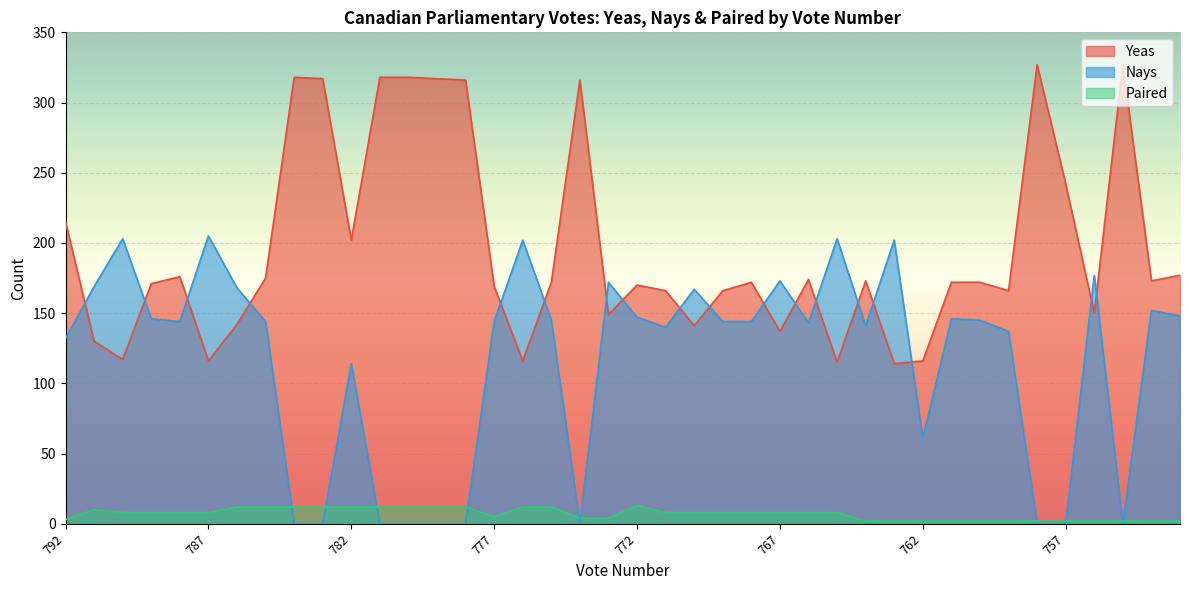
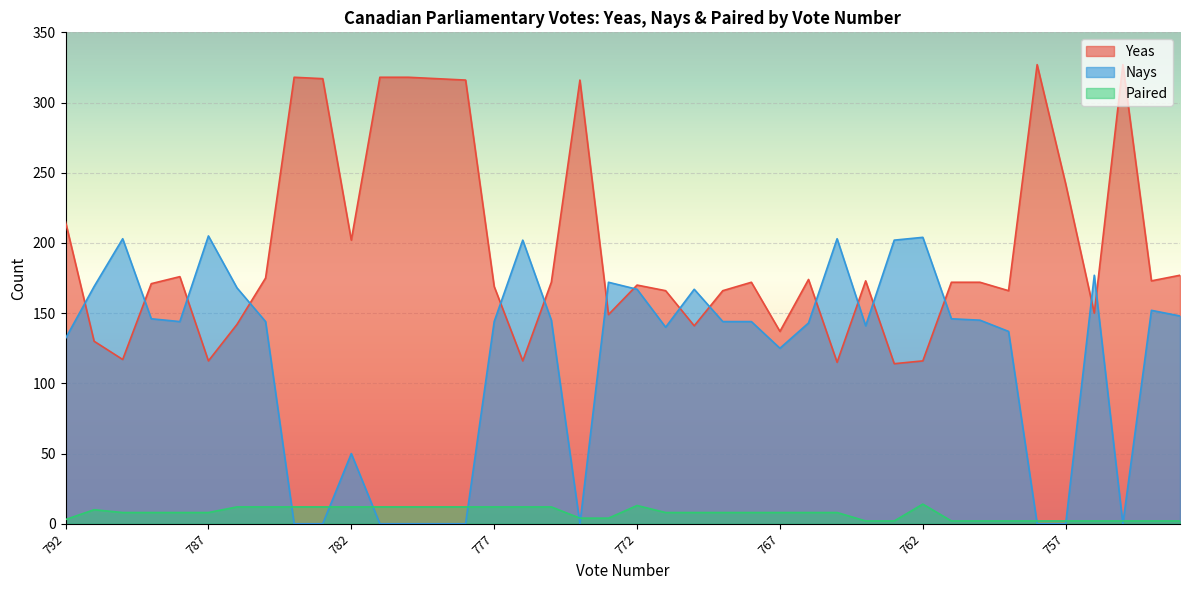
Nays, 782: 114 -> 50
Paired, 777: 5 -> 12
Nays, 772: 147 -> 167
Nays, 767: 173 -> 125
Nays, 762: 61 -> 204
Paired, 762: 2 -> 14
